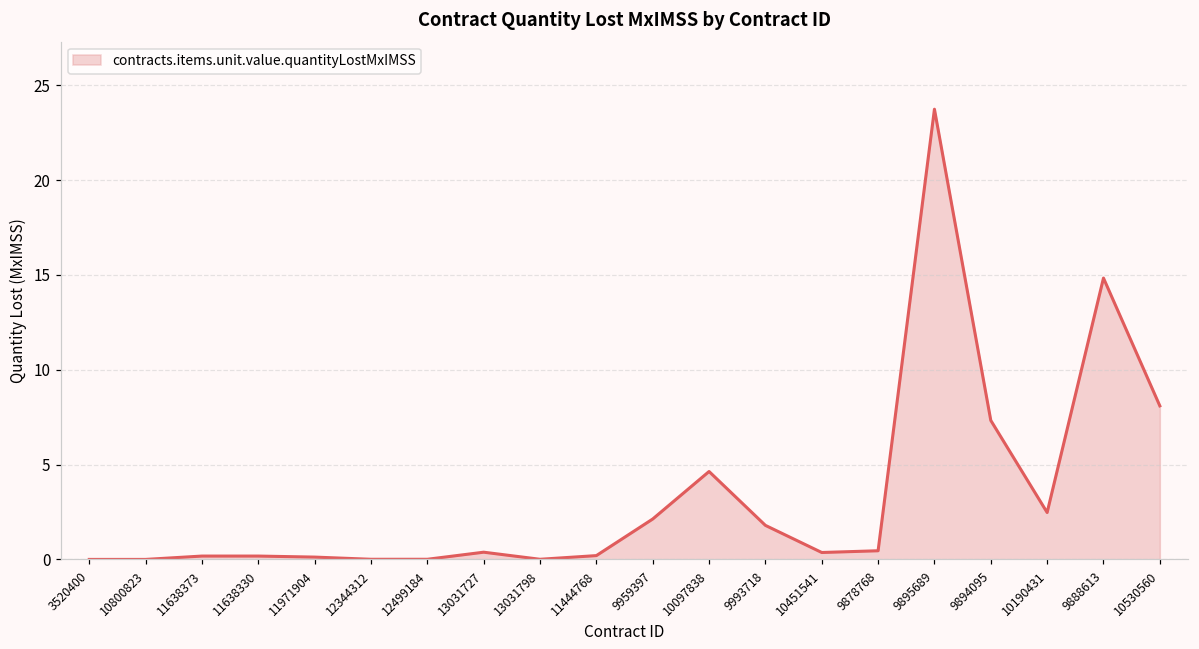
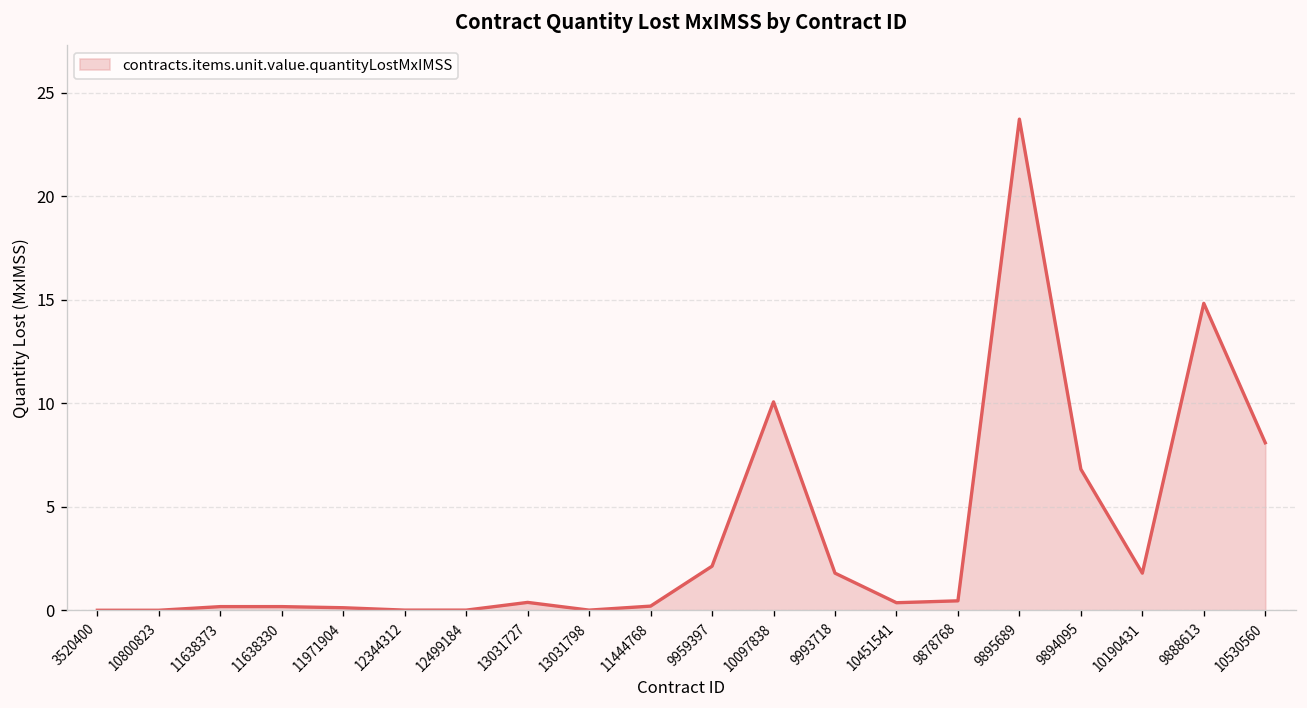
10097838: 4.6 -> 10.1
9894095: 7.3 -> 6.8
10190431: 2.5 -> 1.8
